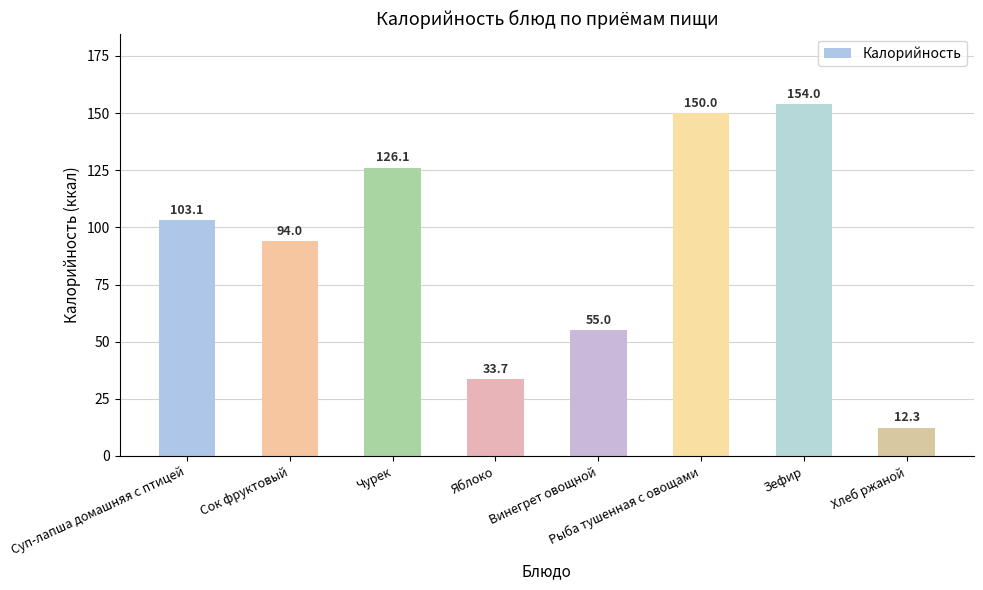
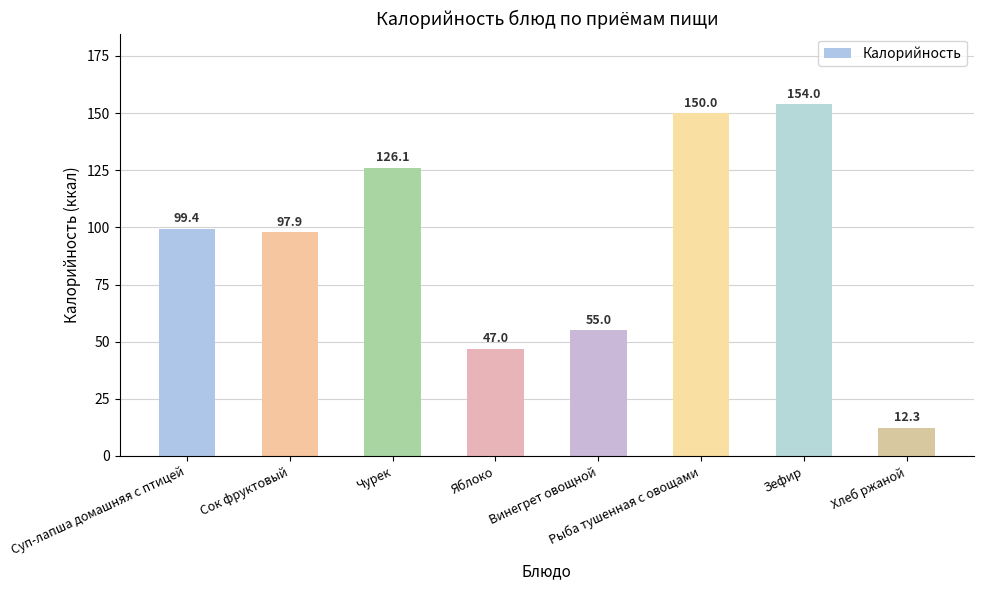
Суп-лапша домашняя с птицей: 103.1 -> 99.4
Сок фруктовый: 94.0 -> 97.9
Яблоко: 33.7 -> 47.0
